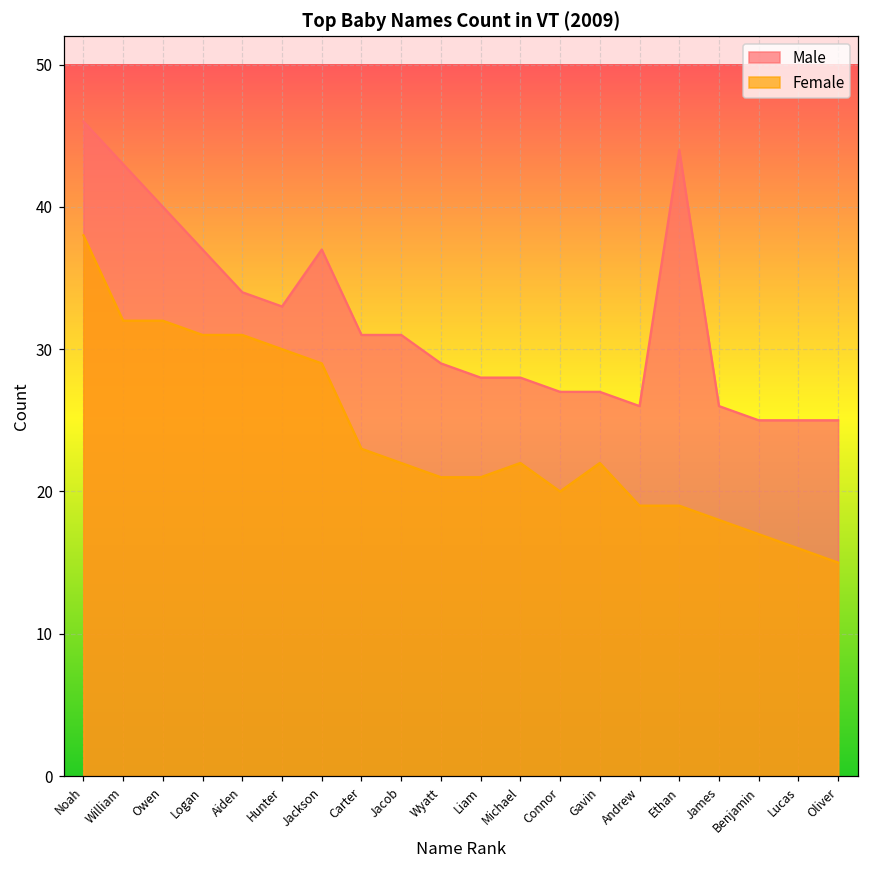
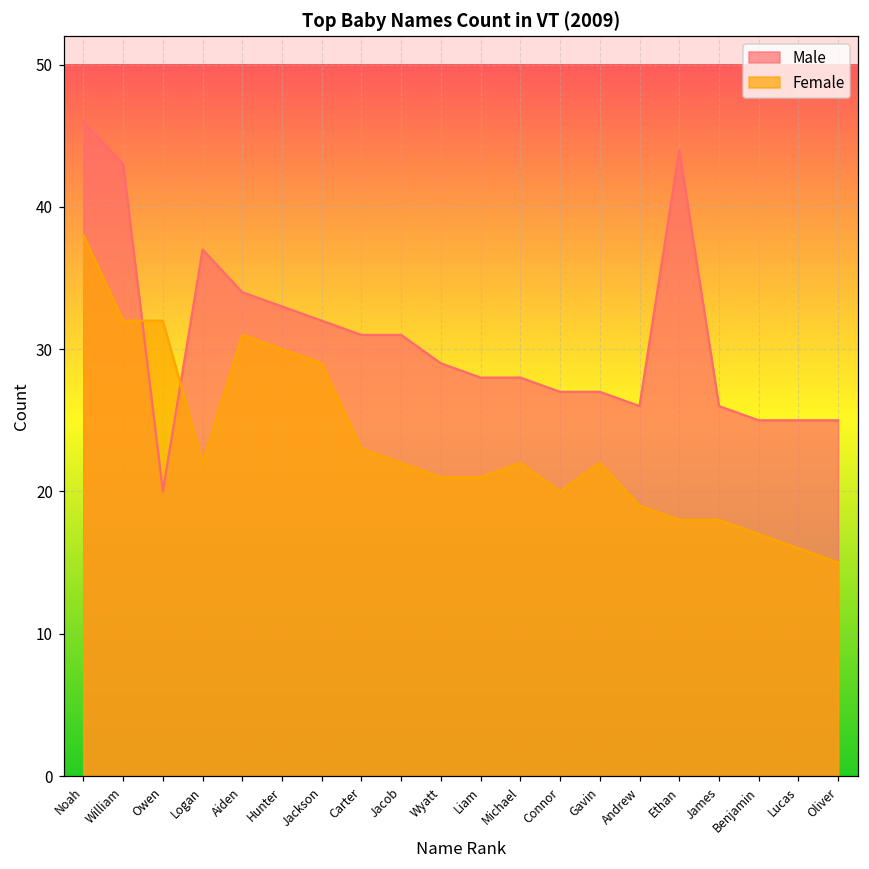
Male, Owen: 40 -> 20
Female, Logan: 31 -> 22
Male, Jackson: 37 -> 32
Female, Ethan: 19 -> 18
